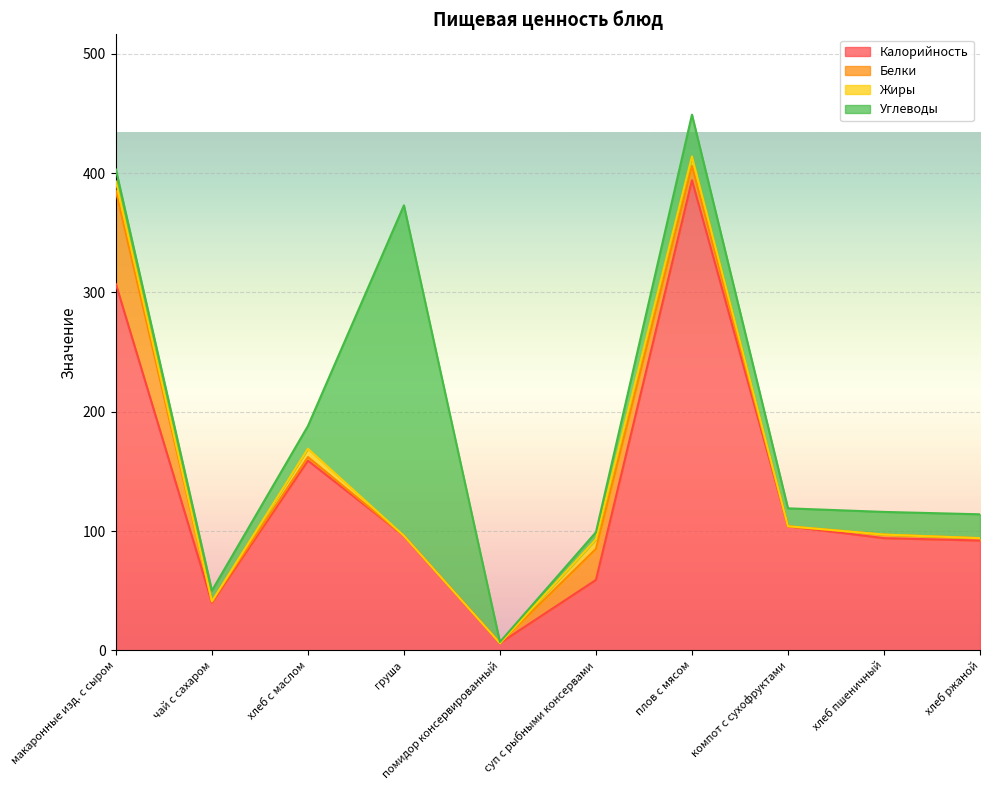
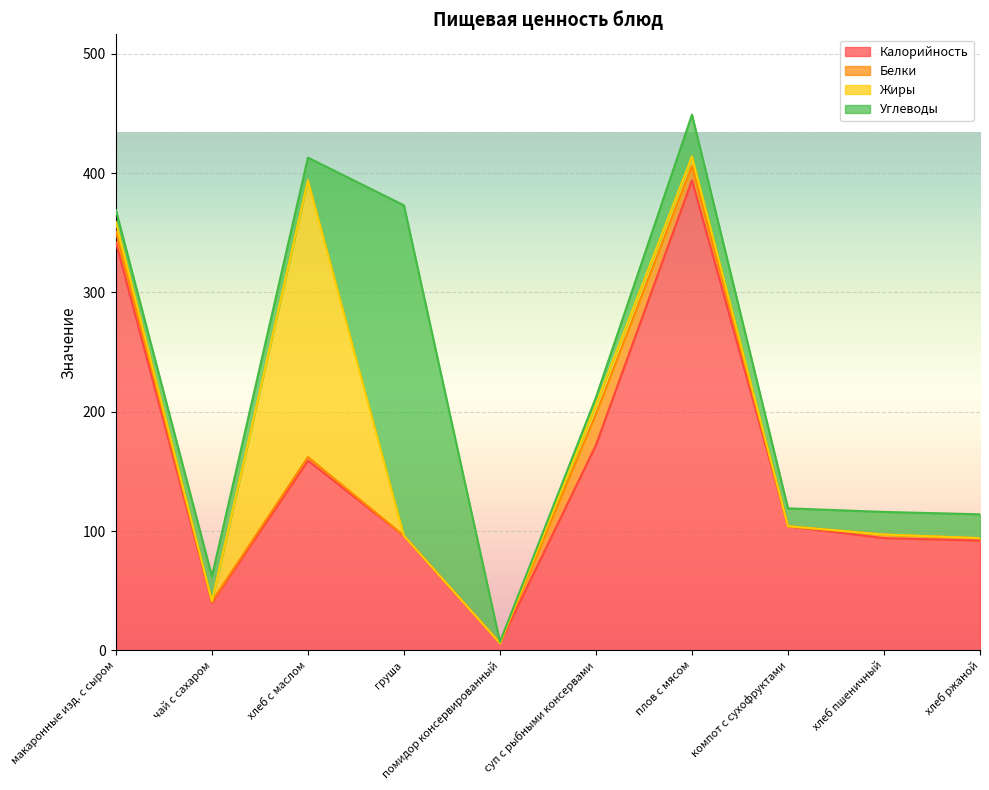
Калорийность, макаронные изд. с сыром: 307 -> 342
Белки, макаронные изд. с сыром: 78 -> 9
Углеводы, чай с сахаром: 9 -> 21
Жиры, хлеб с маслом: 7 -> 232
Калорийность, суп с рыбными консервами: 59 -> 172
